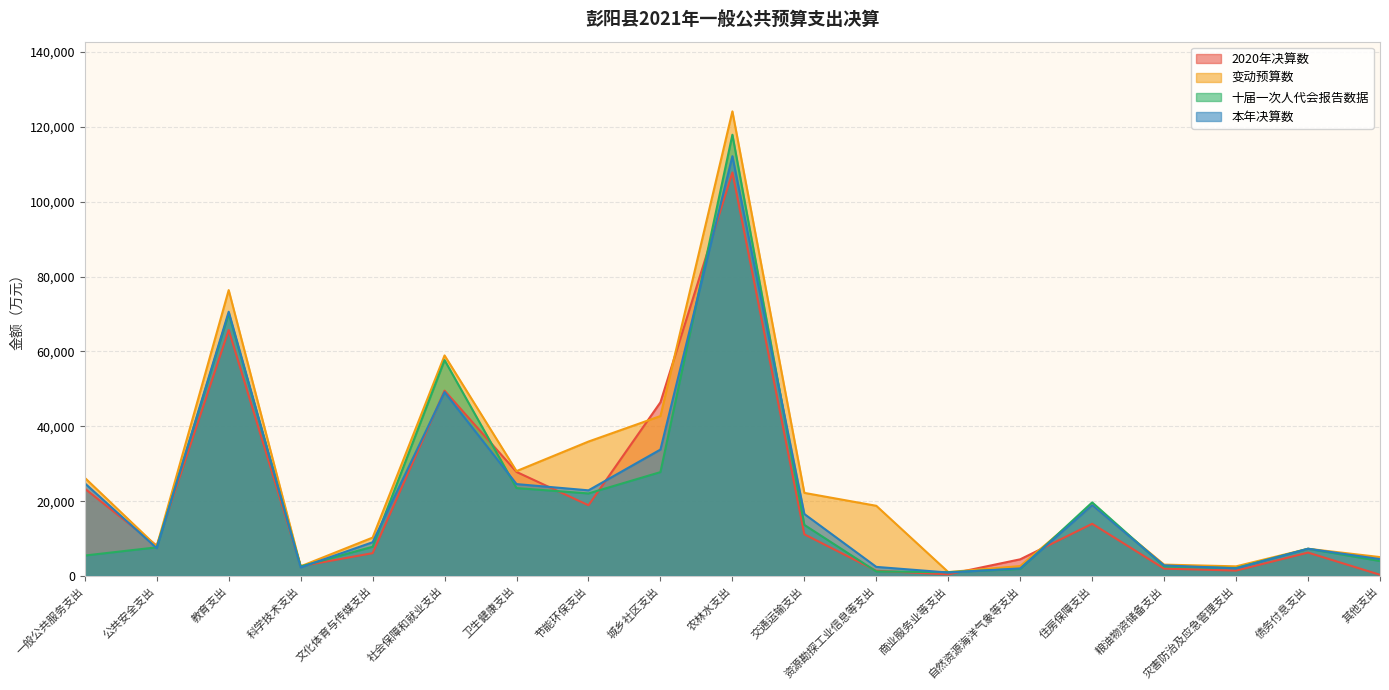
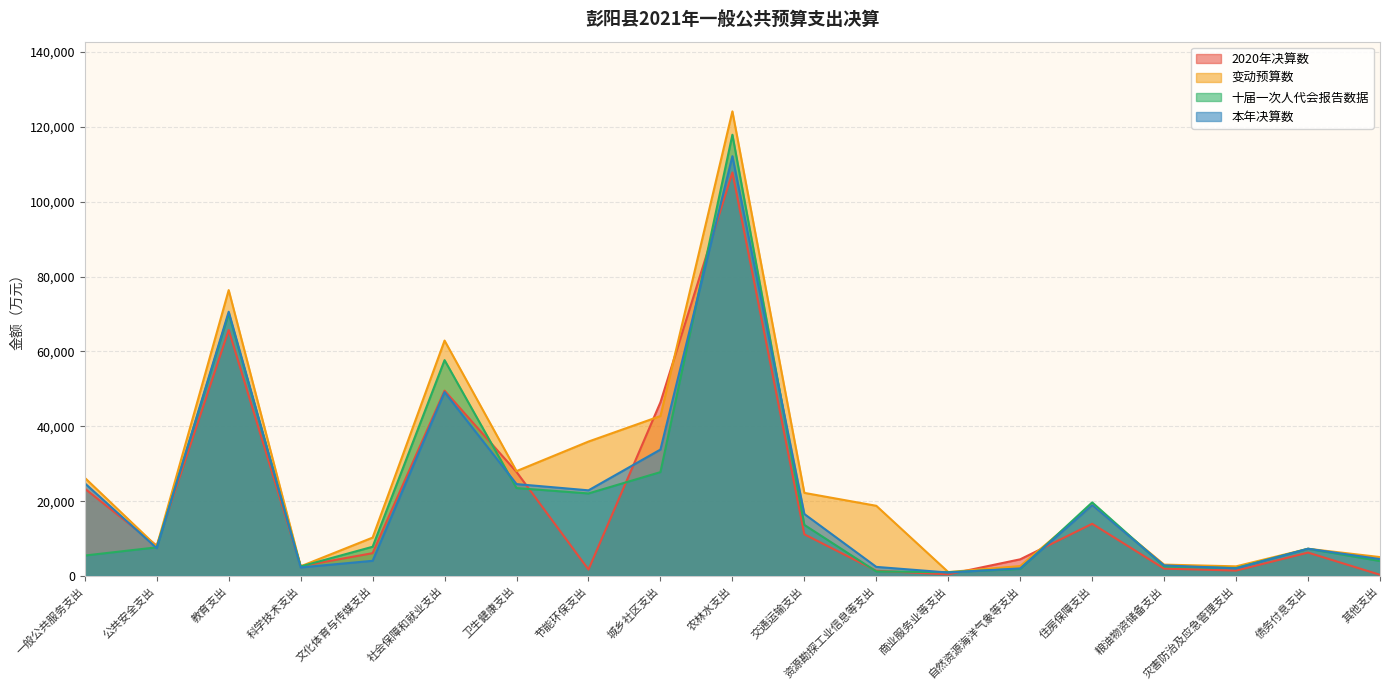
本年决算数, 文化体育与传媒支出: 9,000 -> 4,000
变动预算数, 社会保障和就业支出: 59,000 -> 63,000
2020年决算数, 节能环保支出: 19,000 -> 2,000
